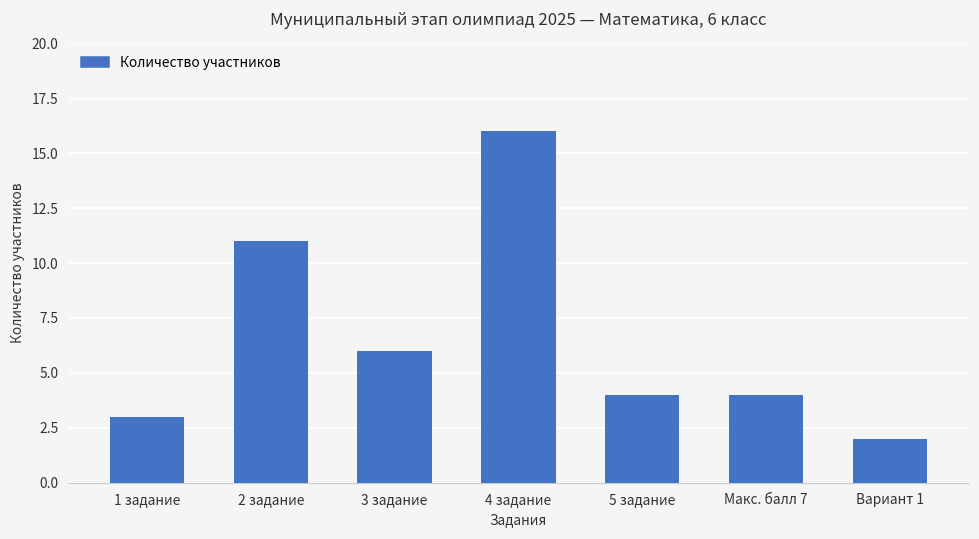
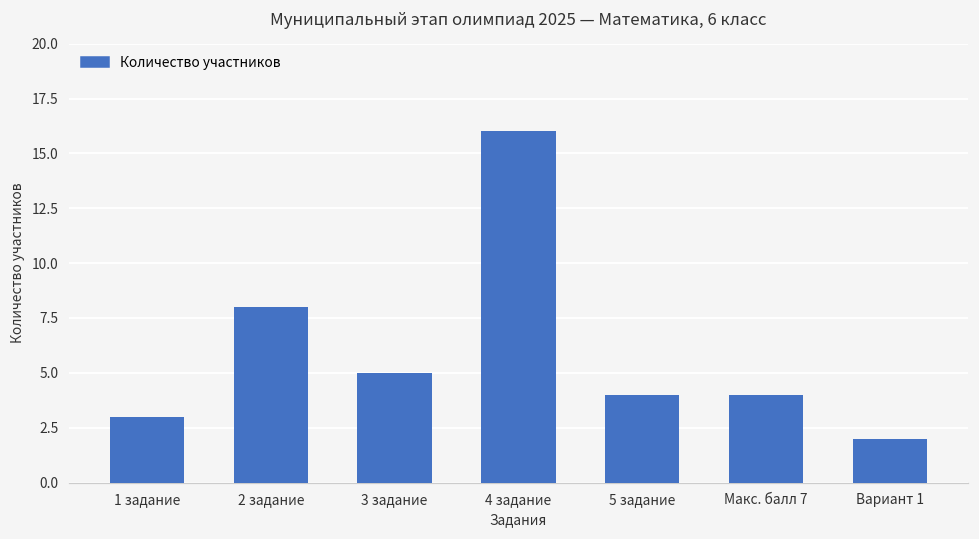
2 задание: 11 -> 8
3 задание: 6 -> 5
